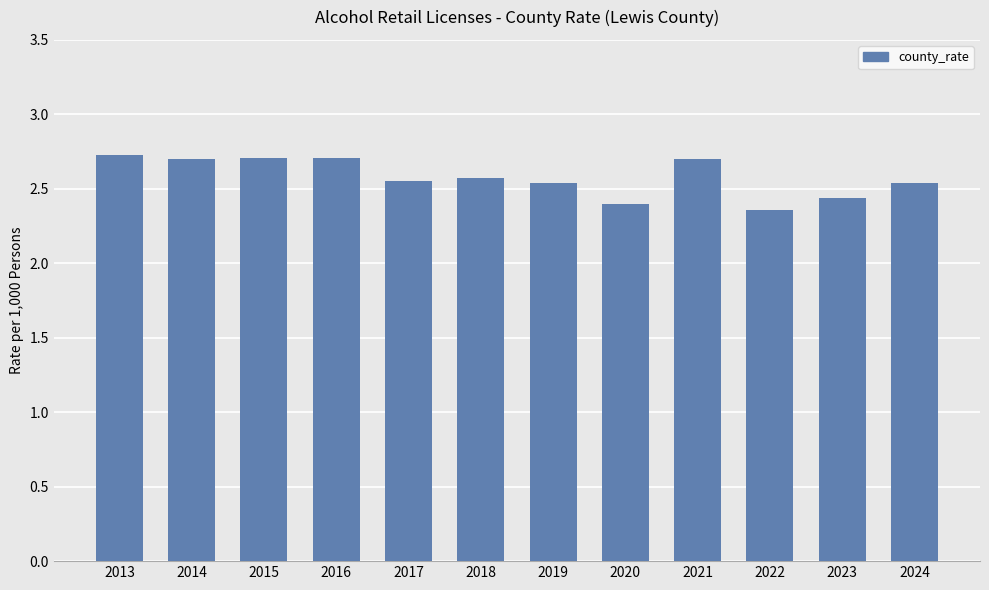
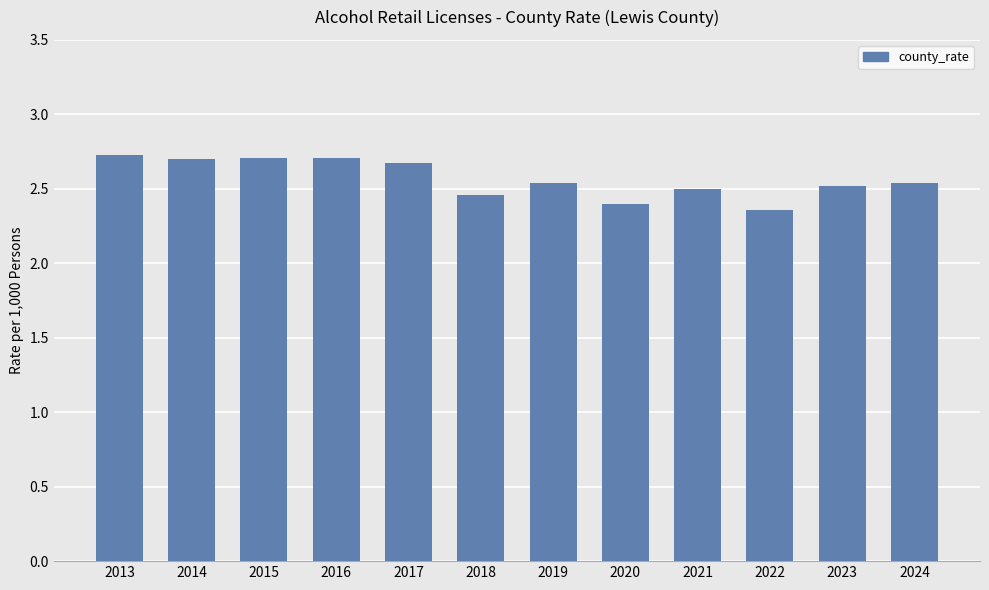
2017: 2.55 -> 2.67
2018: 2.57 -> 2.46
2021: 2.7 -> 2.5
2023: 2.44 -> 2.52
